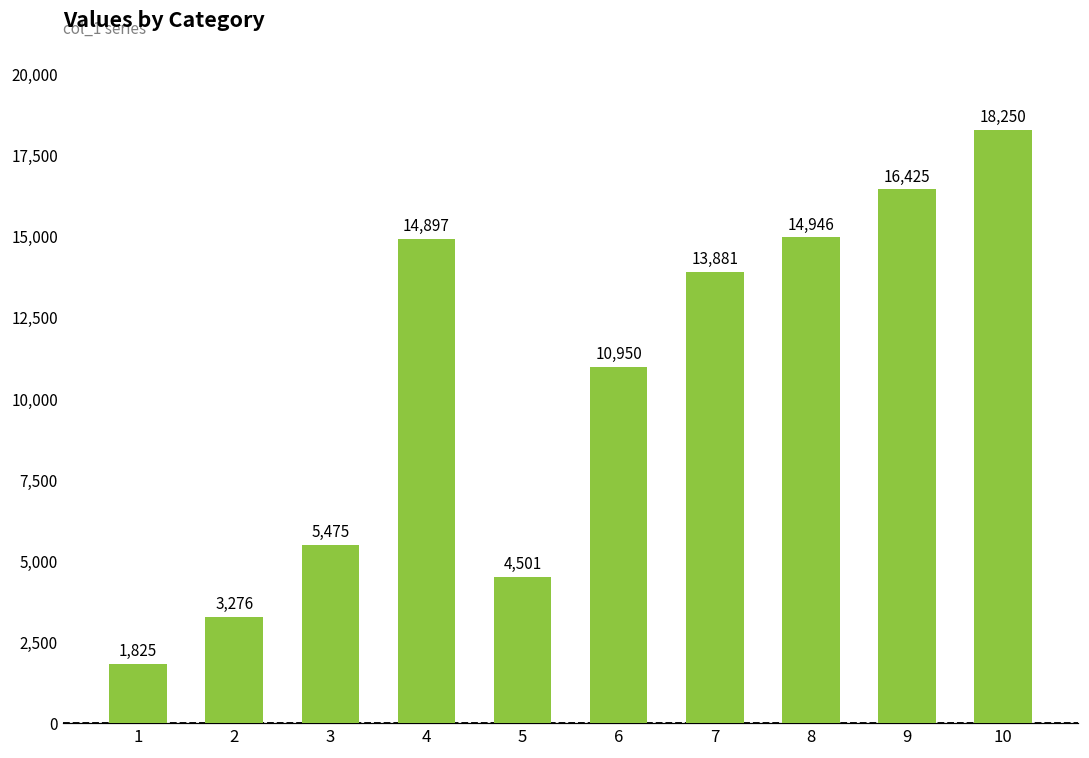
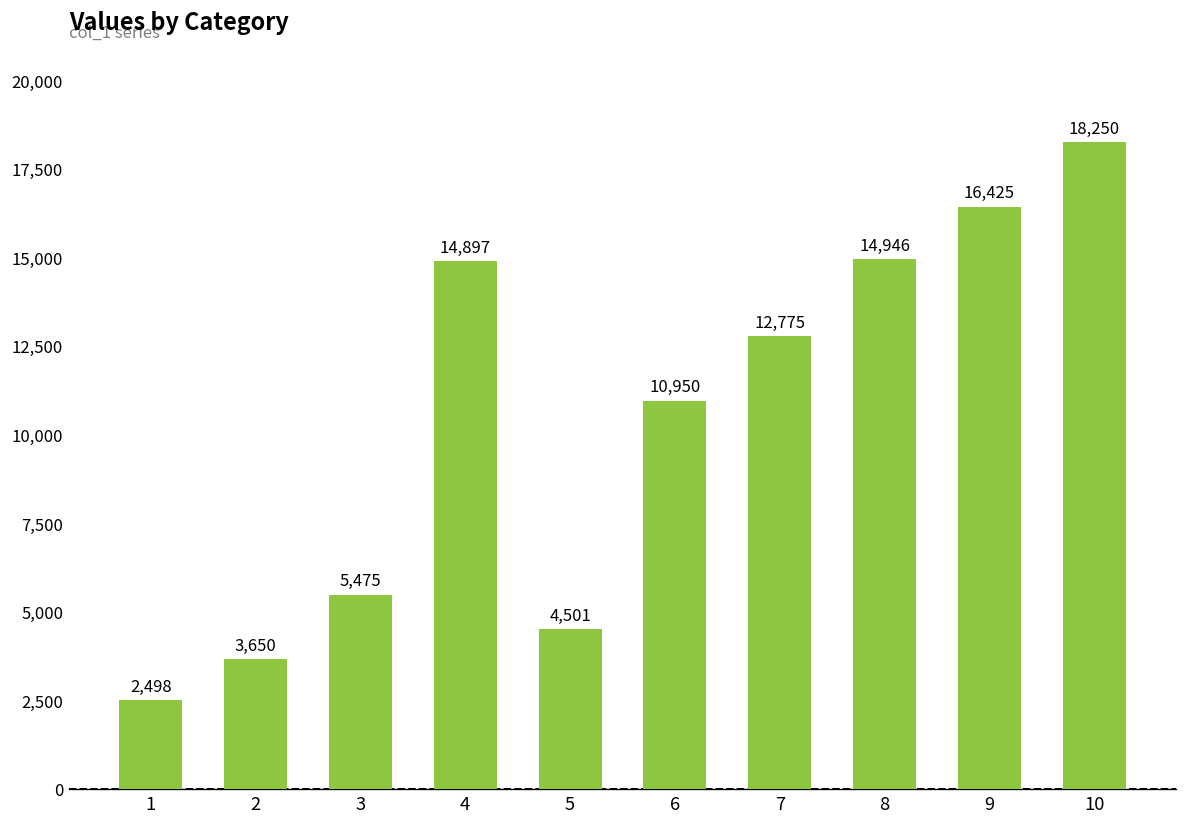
1: 1,825 -> 2,498
2: 3,276 -> 3,650
7: 13,881 -> 12,775
